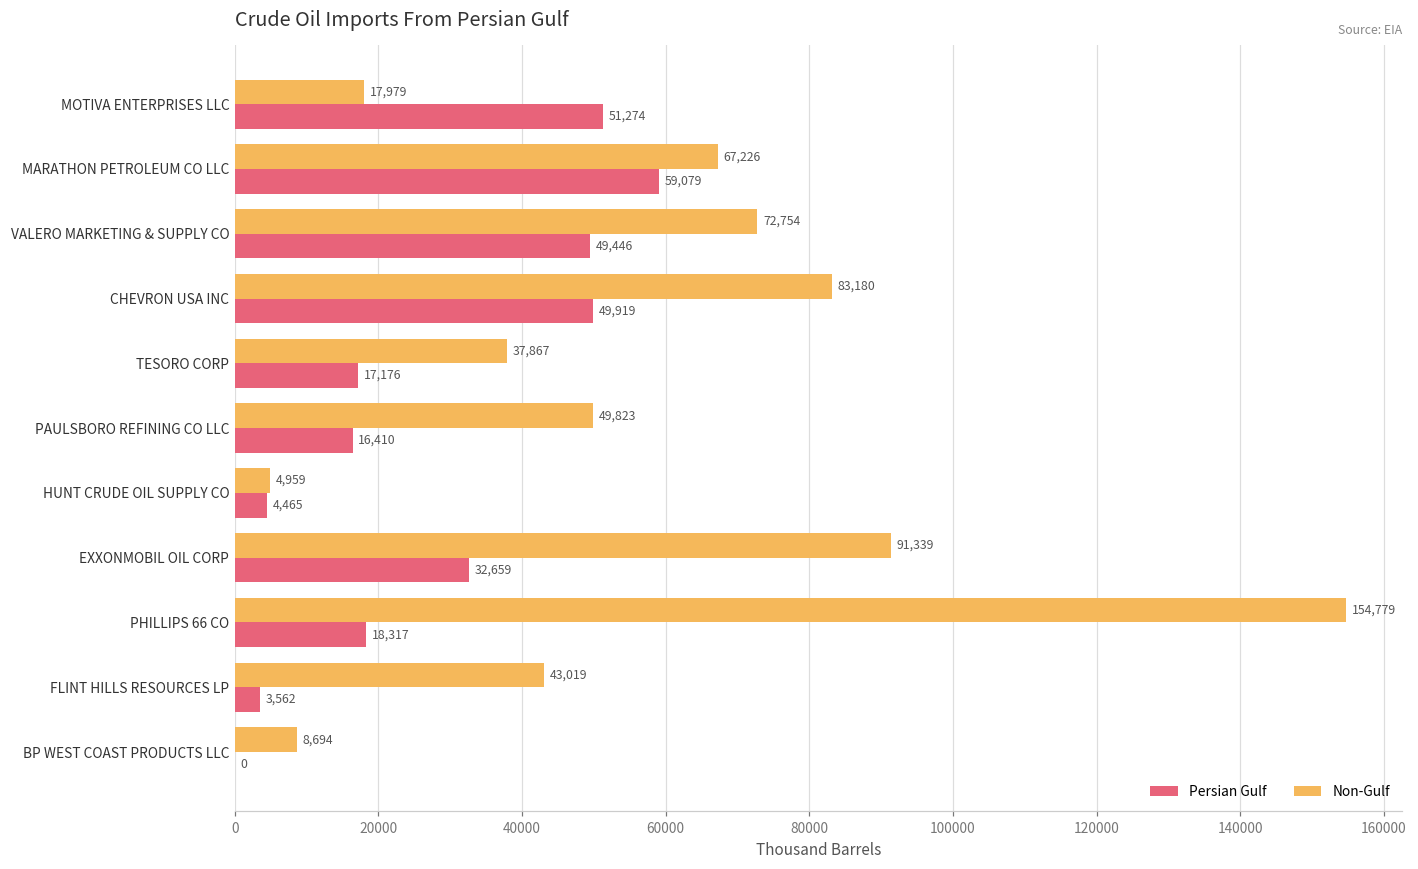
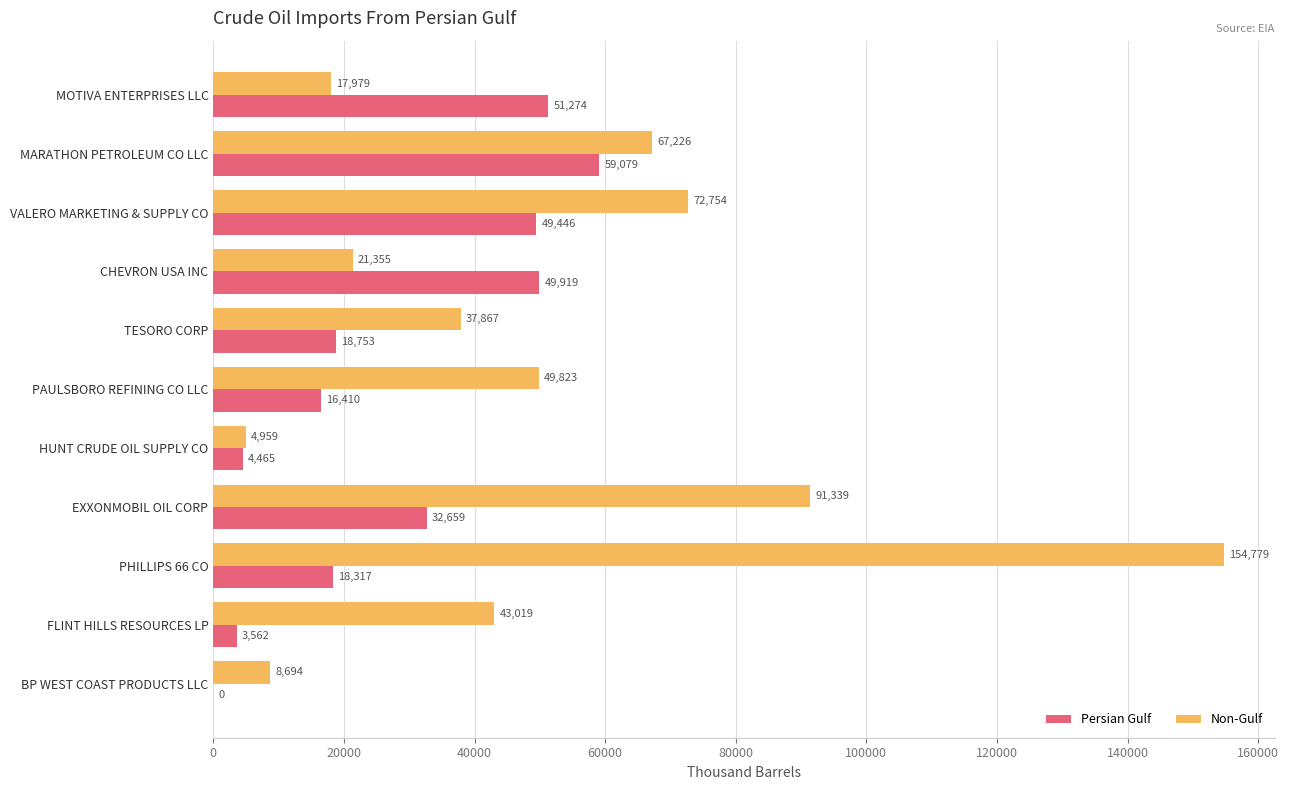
Non-Gulf, CHEVRON USA INC: 83,180 -> 21,355
Persian Gulf, TESORO CORP: 17,176 -> 18,753
